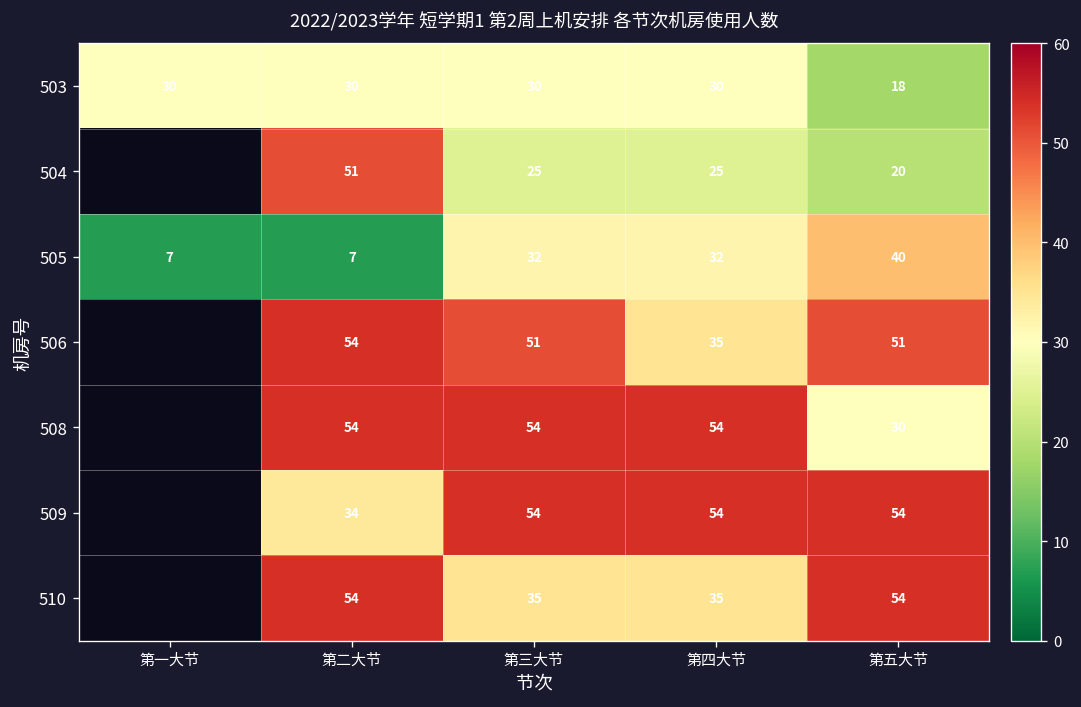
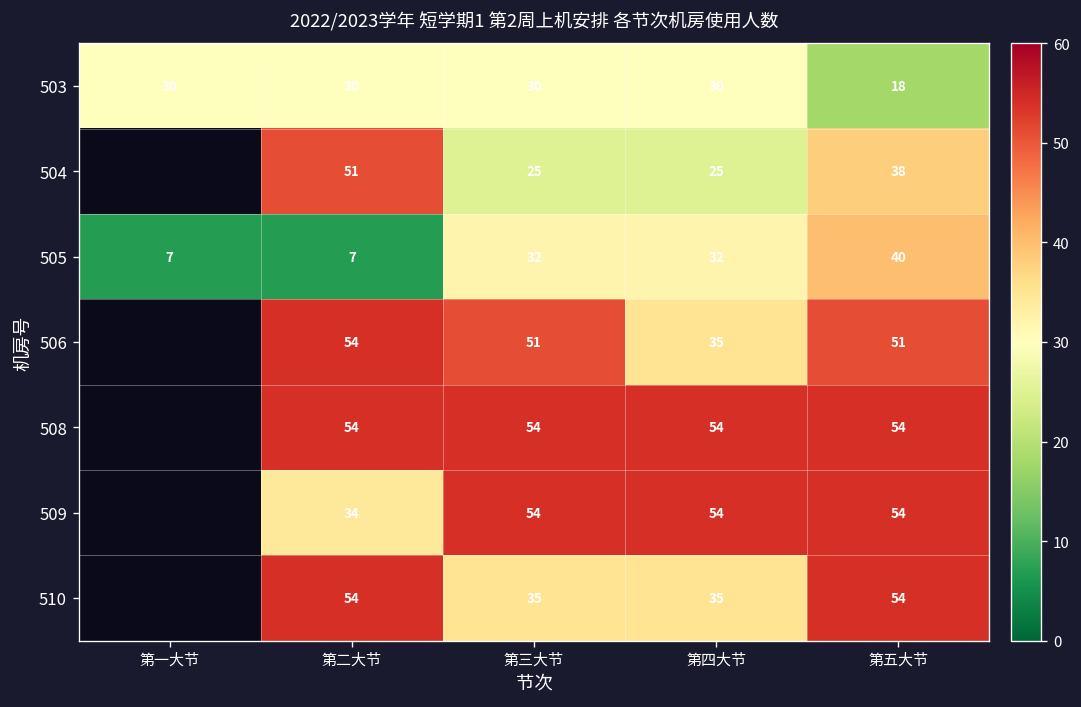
504, 第五大节: 20 -> 38
508, 第五大节: 30 -> 54
